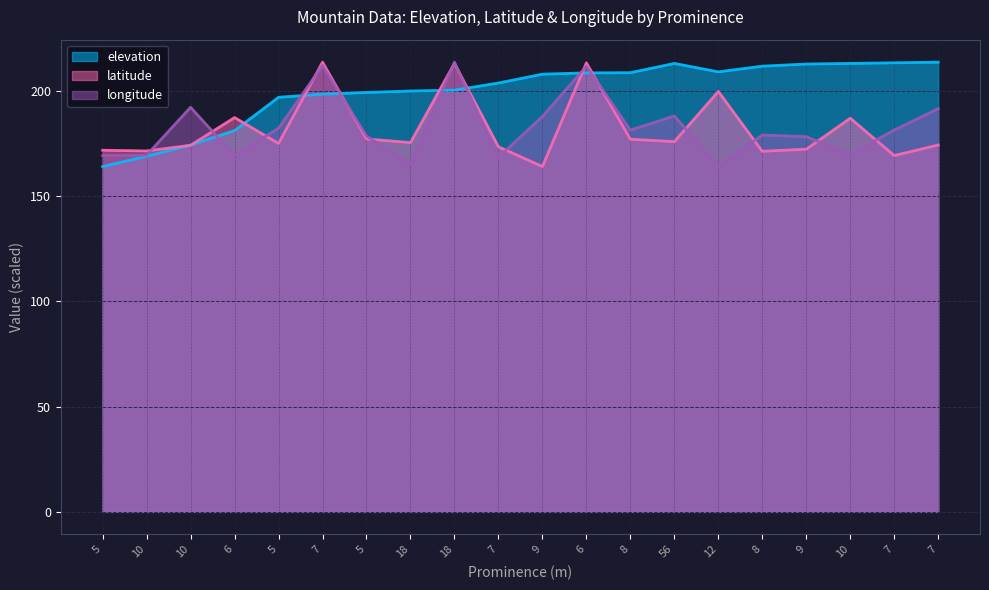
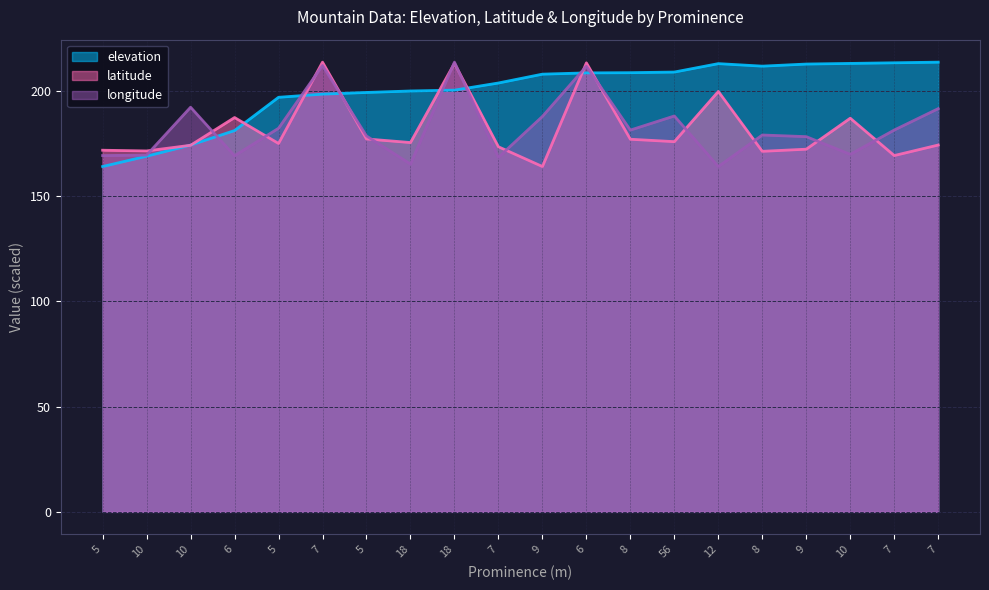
elevation, 56: 213 -> 209
elevation, 12: 209 -> 213
